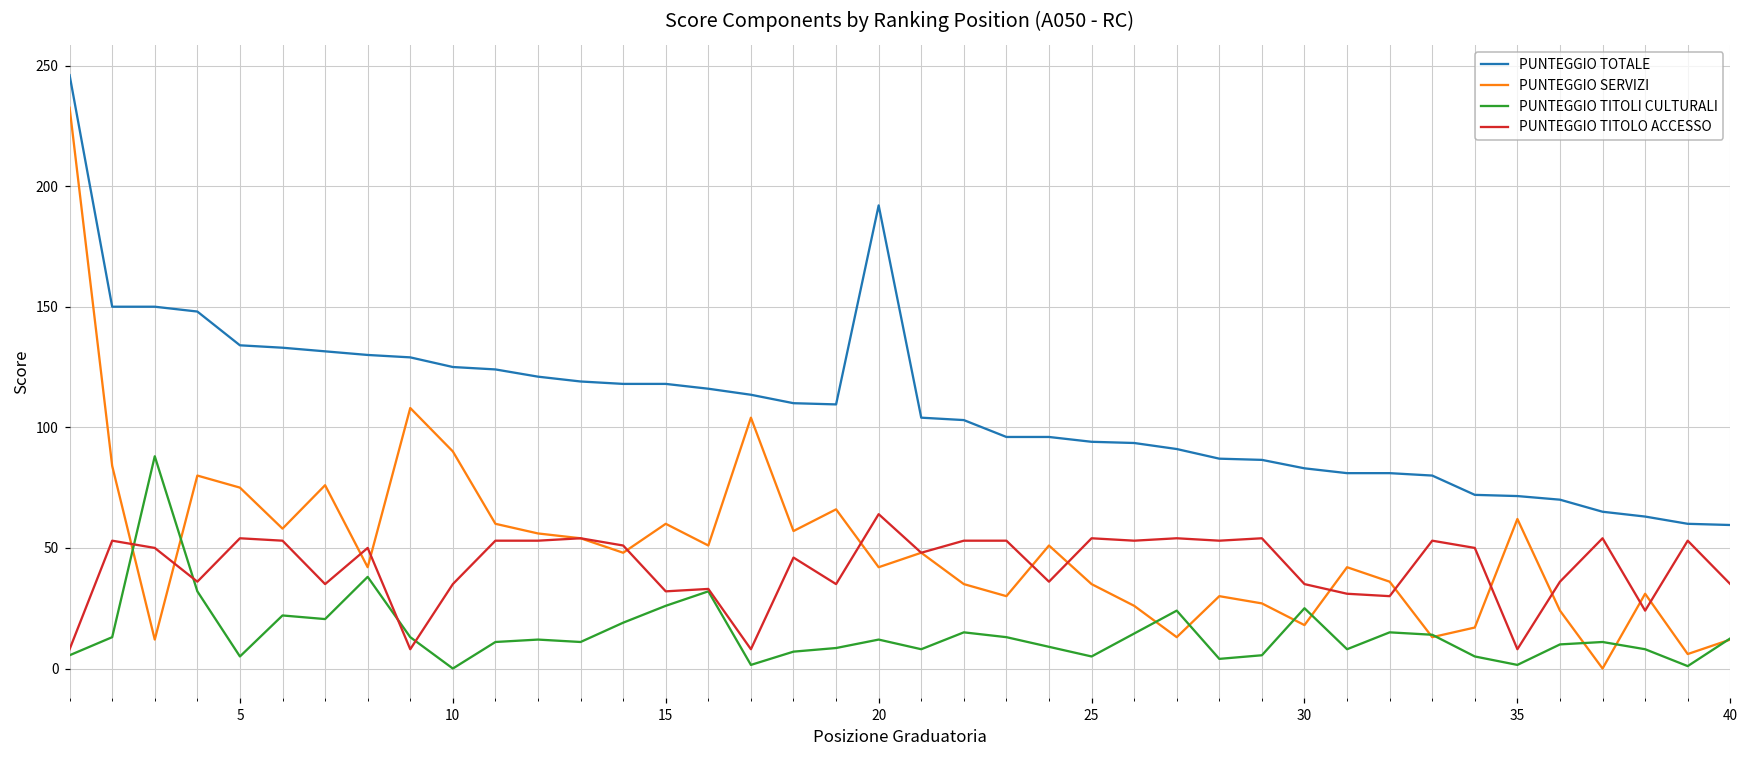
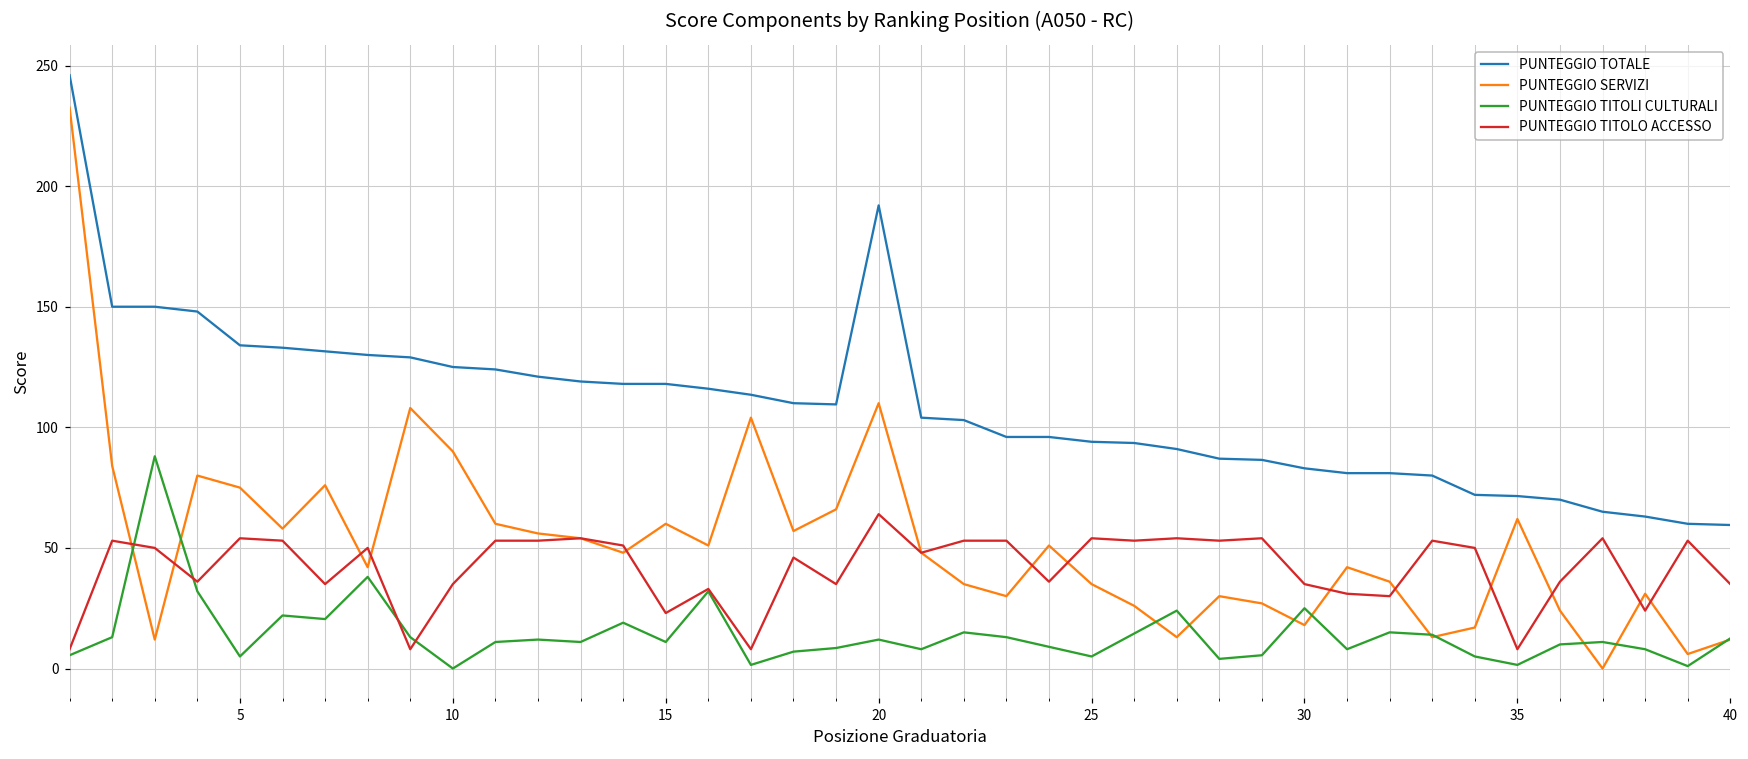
PUNTEGGIO TITOLI CULTURALI, 15: 26 -> 11
PUNTEGGIO TITOLO ACCESSO, 15: 32 -> 23
PUNTEGGIO SERVIZI, 20: 42 -> 110
